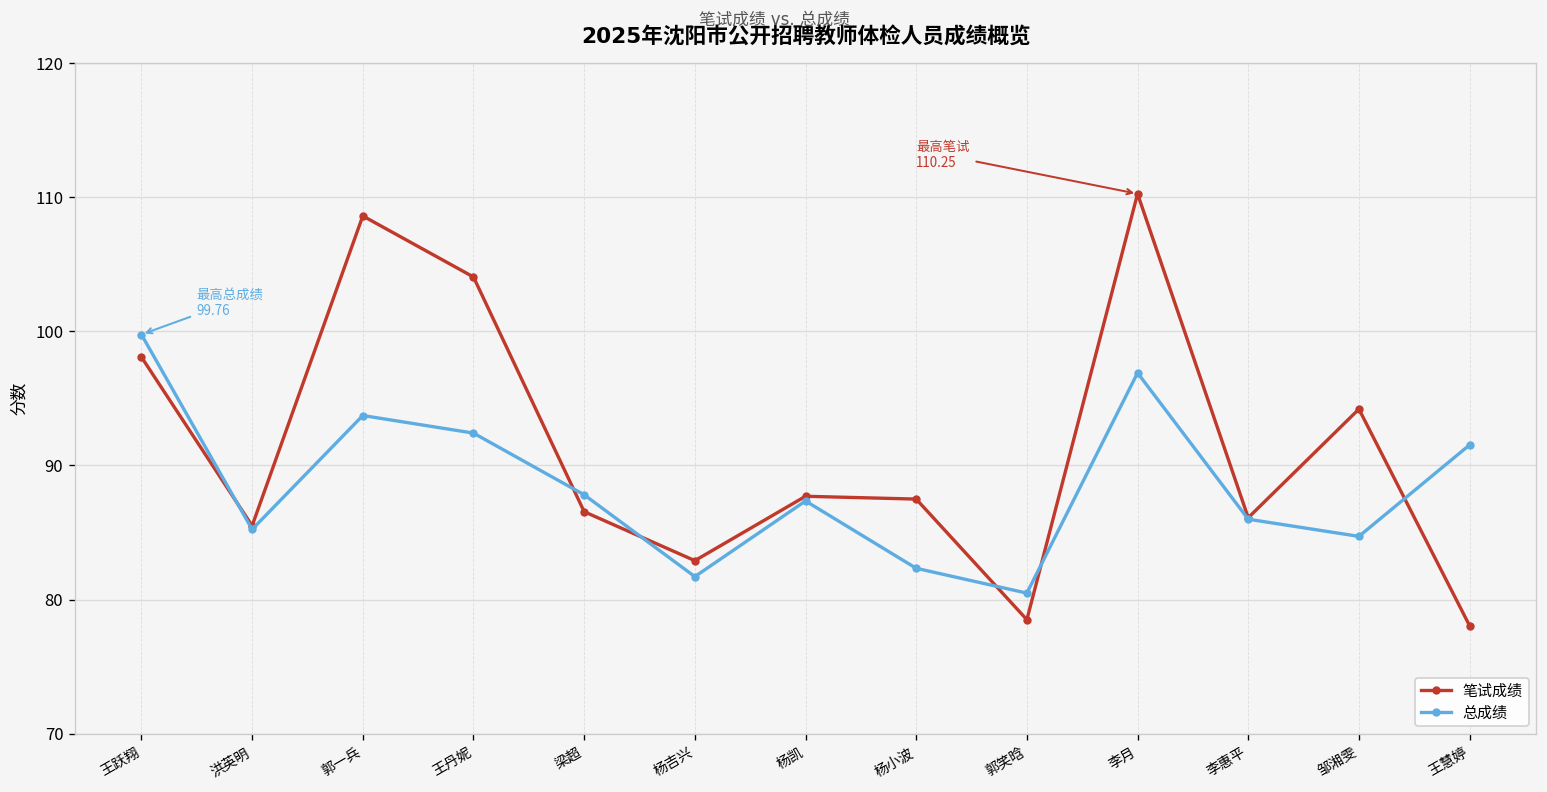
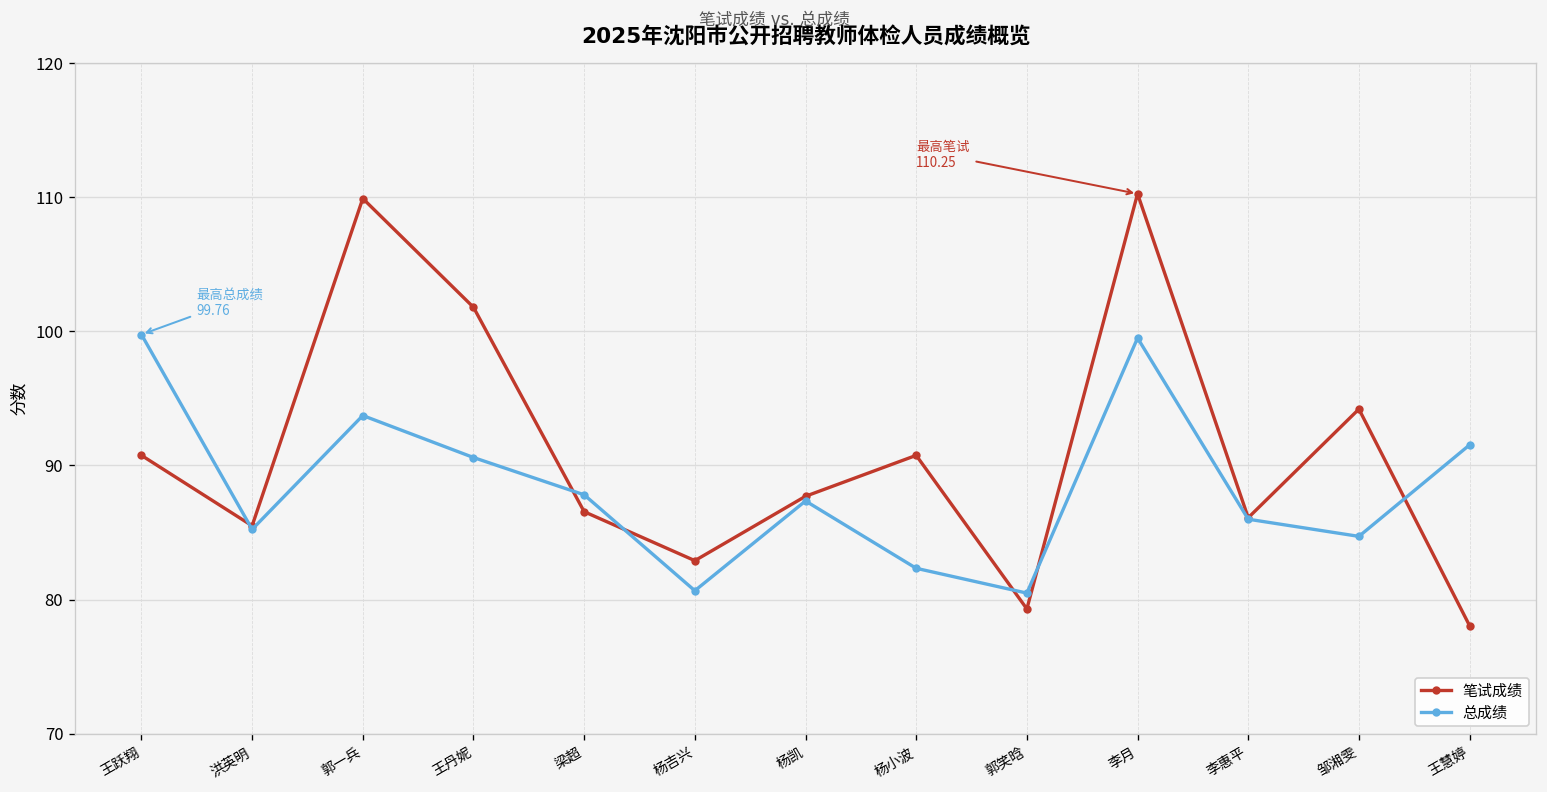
笔试成绩, 王跃翔: 98.1 -> 90.8
笔试成绩, 郭一兵: 108.6 -> 109.9
笔试成绩, 王丹妮: 104.1 -> 101.8
总成绩, 王丹妮: 92.4 -> 90.6
总成绩, 杨吉兴: 81.7 -> 80.7
笔试成绩, 杨小波: 87.5 -> 90.8
笔试成绩, 郭笑晗: 78.5 -> 79.3
总成绩, 李月: 96.9 -> 99.5
